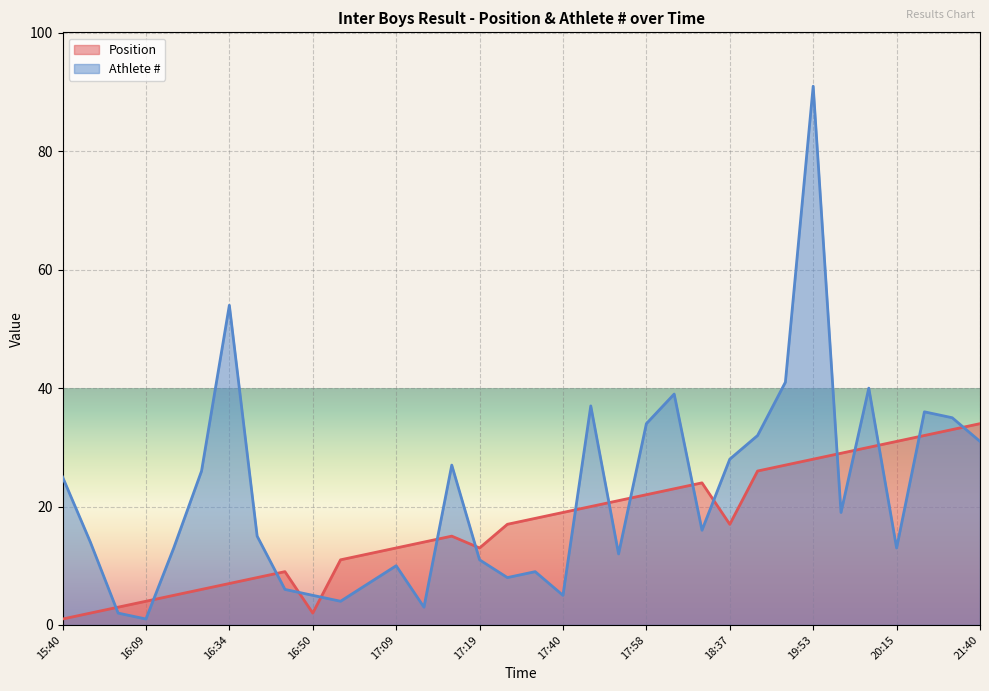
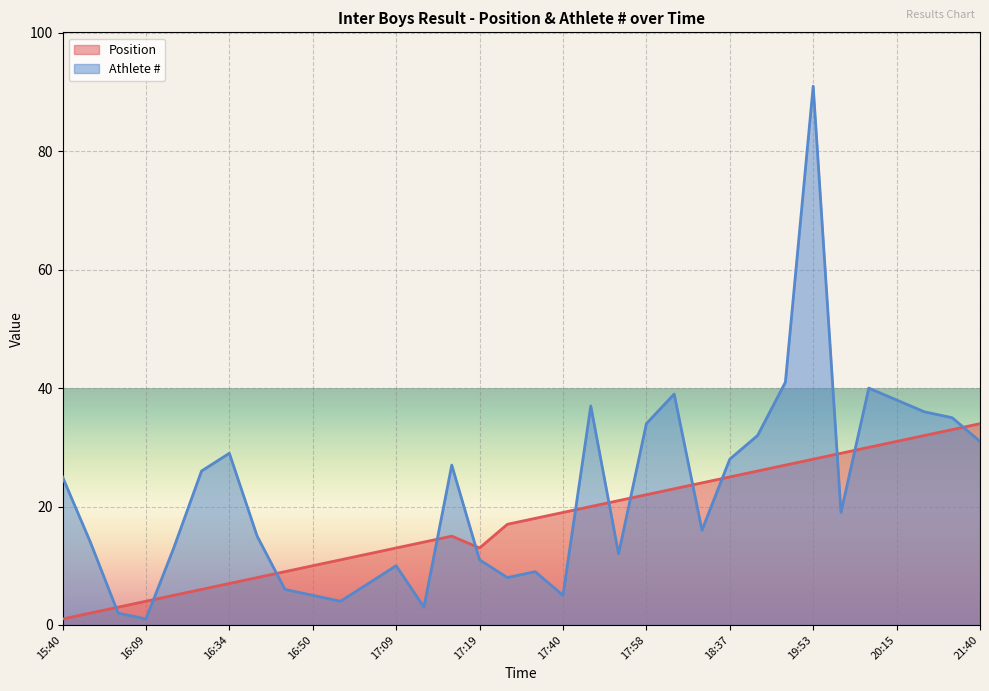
Athlete #, 16:34: 54 -> 29
Position, 16:50: 2 -> 10
Position, 18:37: 17 -> 25
Athlete #, 20:15: 13 -> 38
